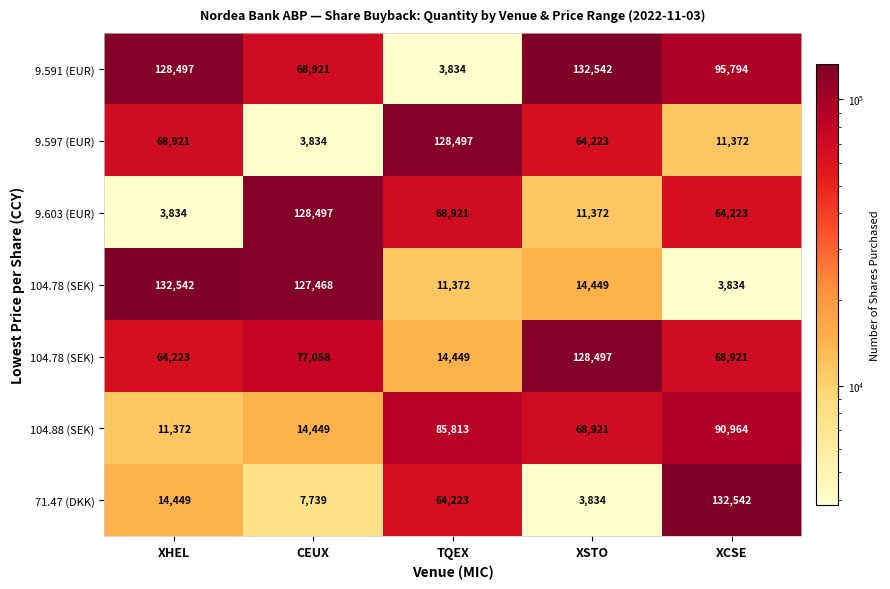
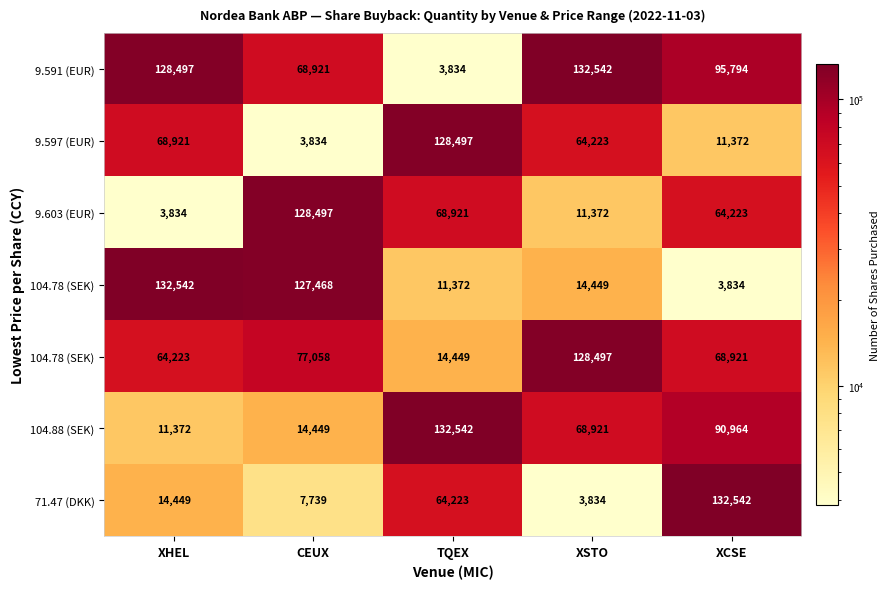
104.88 (SEK), TQEX: 85,813 -> 132,542
